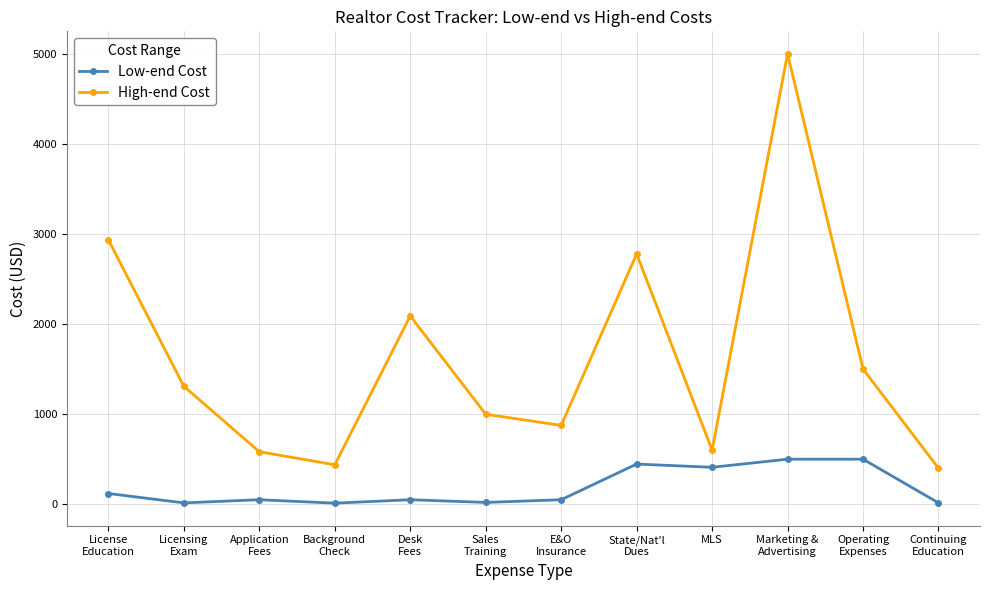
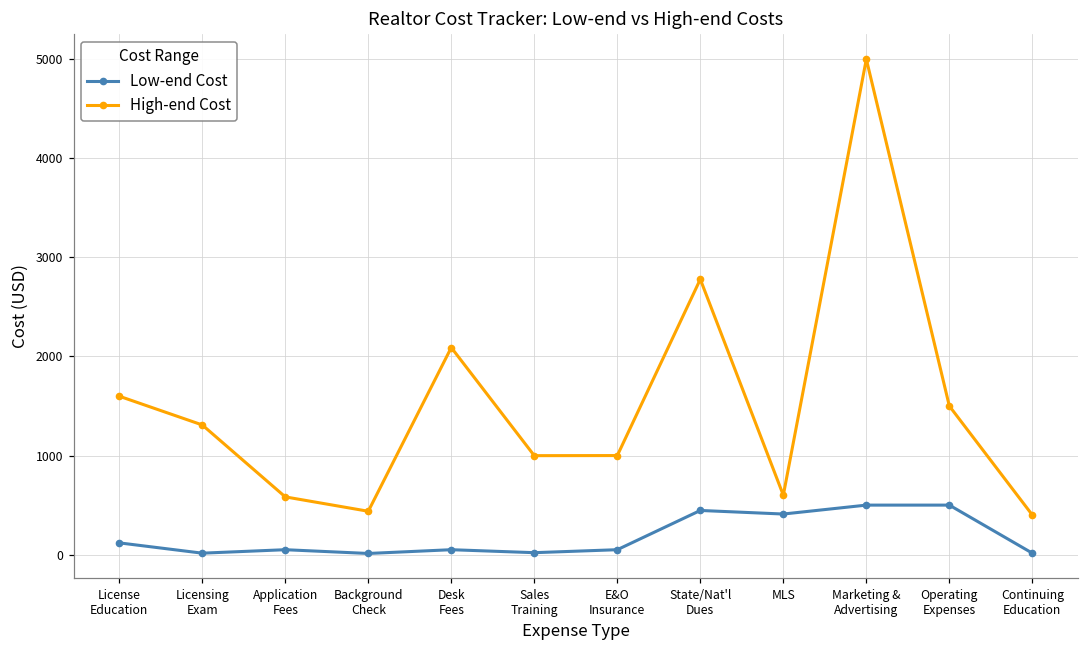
High-end Cost, License Education: 2900 -> 1600
High-end Cost, E&O Insurance: 900 -> 1000
